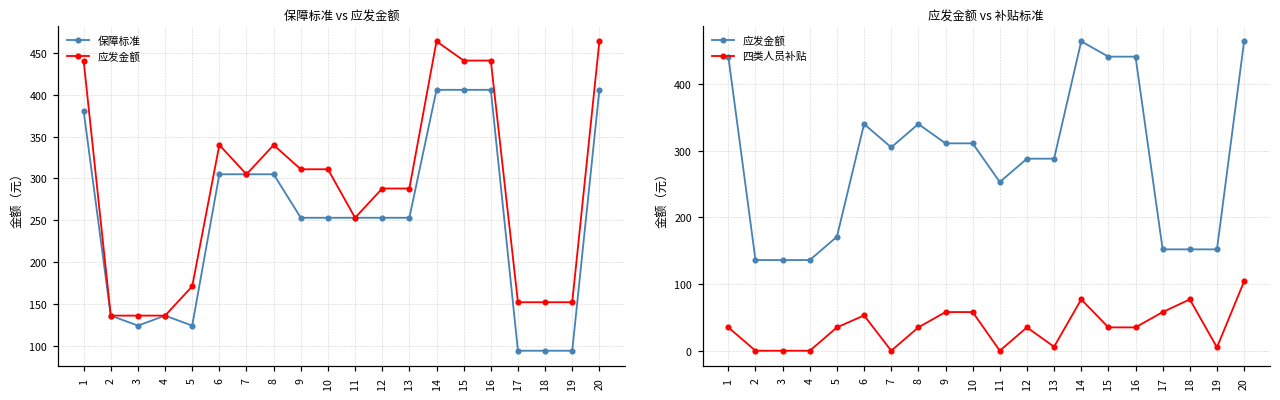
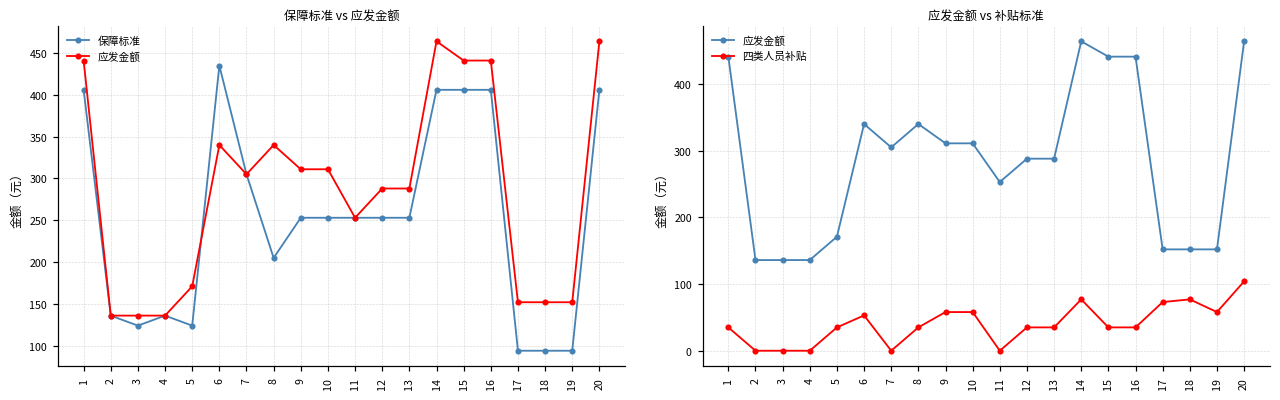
保障标准 vs 应发金额, 保障标准, 1: 380 -> 410
保障标准 vs 应发金额, 保障标准, 6: 310 -> 440
保障标准 vs 应发金额, 保障标准, 8: 310 -> 210
应发金额 vs 补贴标准, 四类人员补贴, 13: 10 -> 40
应发金额 vs 补贴标准, 四类人员补贴, 17: 60 -> 70
应发金额 vs 补贴标准, 四类人员补贴, 19: 10 -> 60
